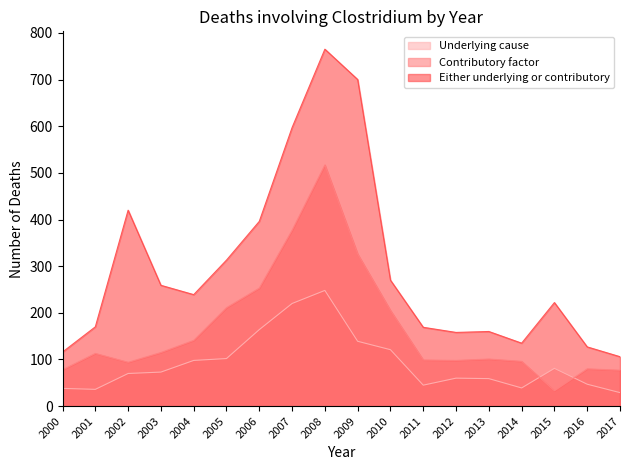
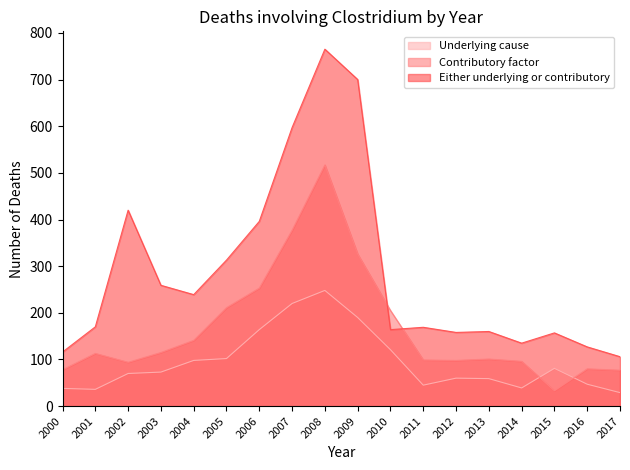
Underlying cause, 2009: 140 -> 190
Either underlying or contributory, 2010: 270 -> 160
Either underlying or contributory, 2015: 220 -> 160
